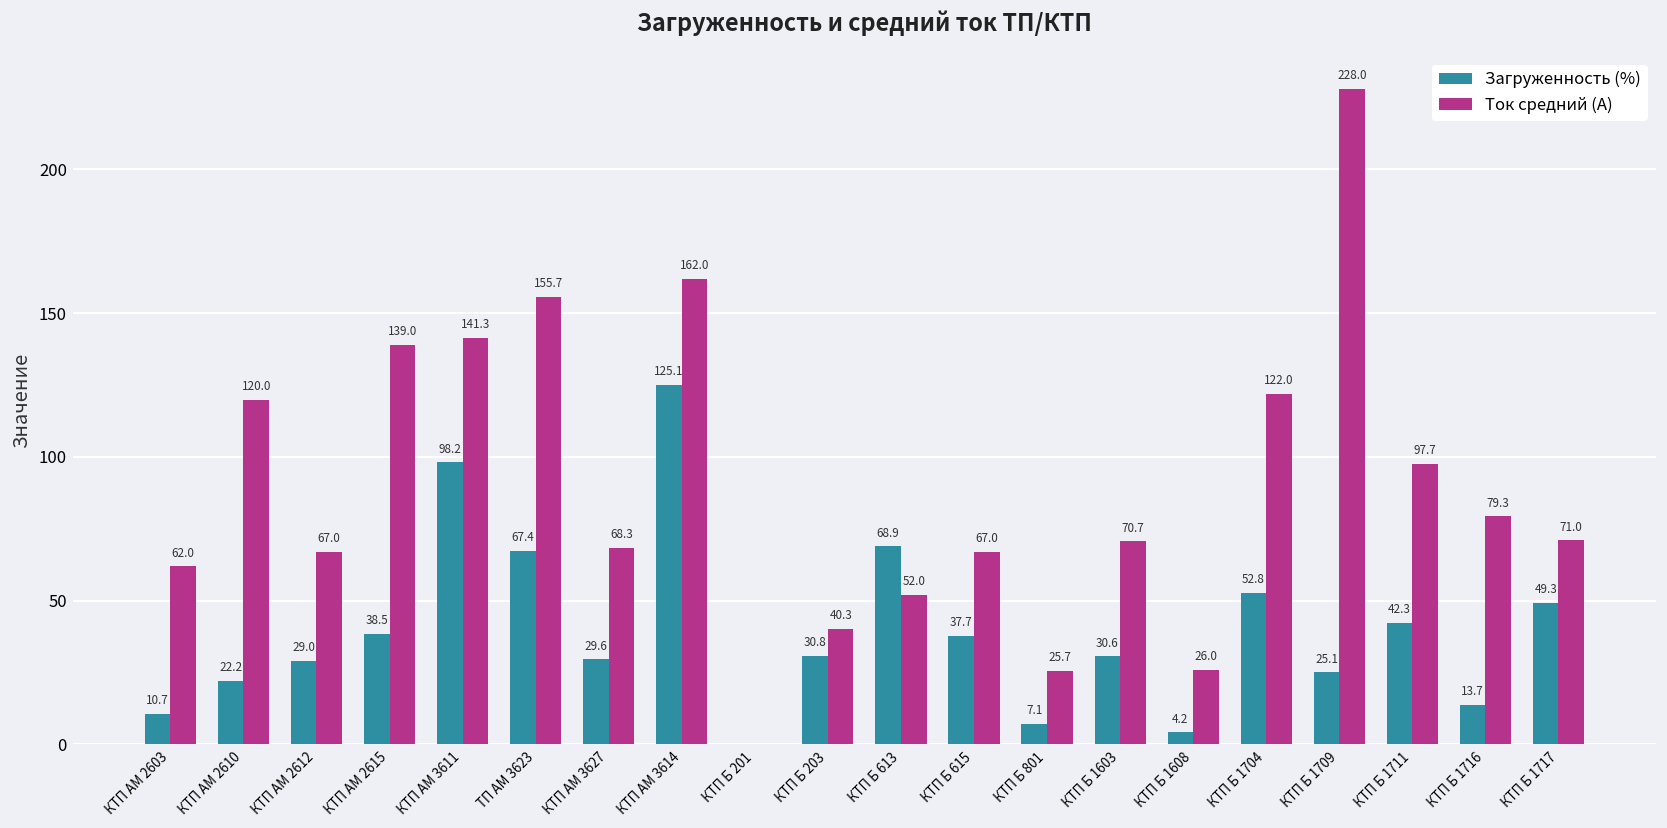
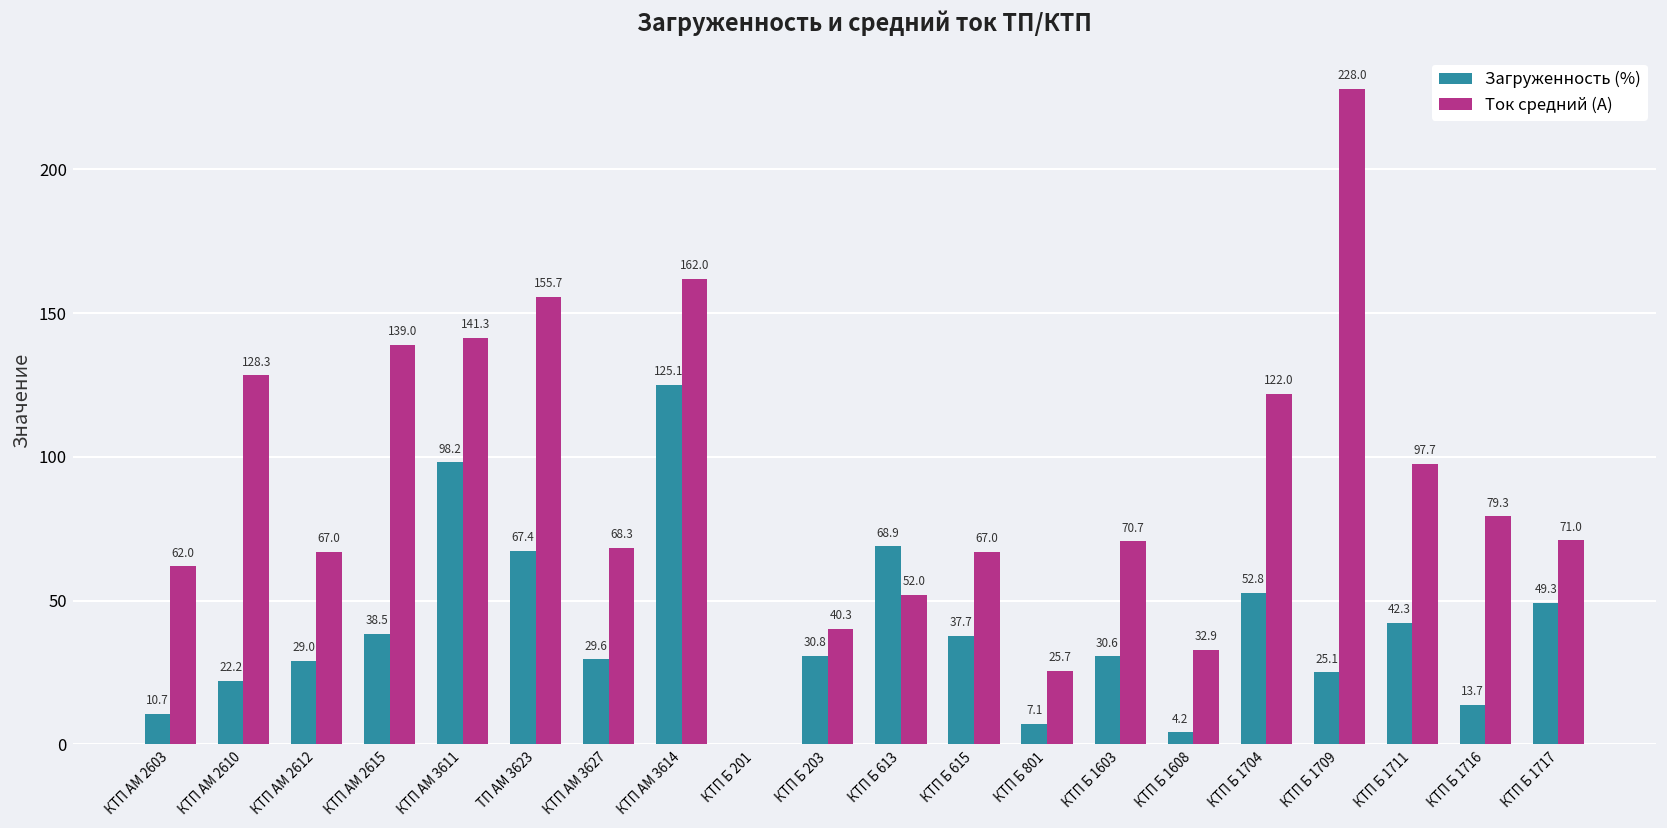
Ток средний (А), КТП АМ 2610: 120.0 -> 128.3
Ток средний (А), КТП Б 1608: 26.0 -> 32.9
